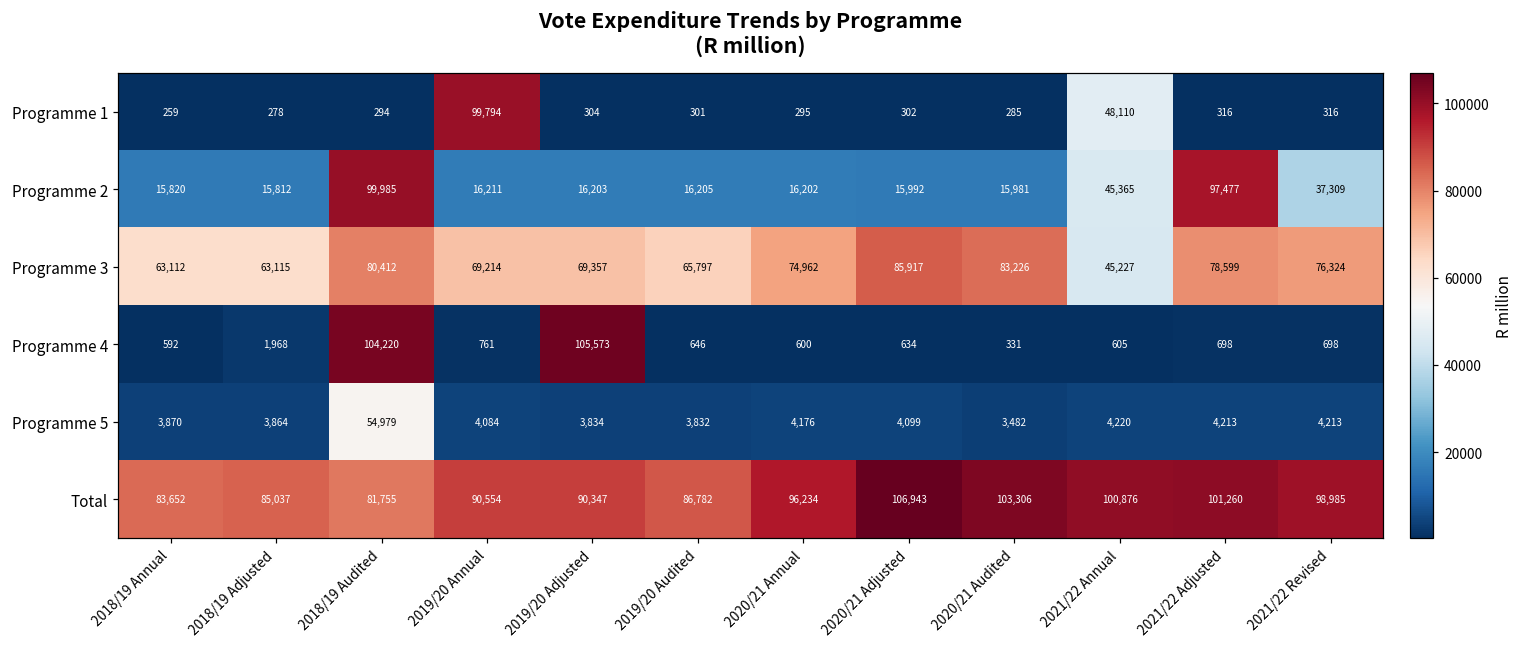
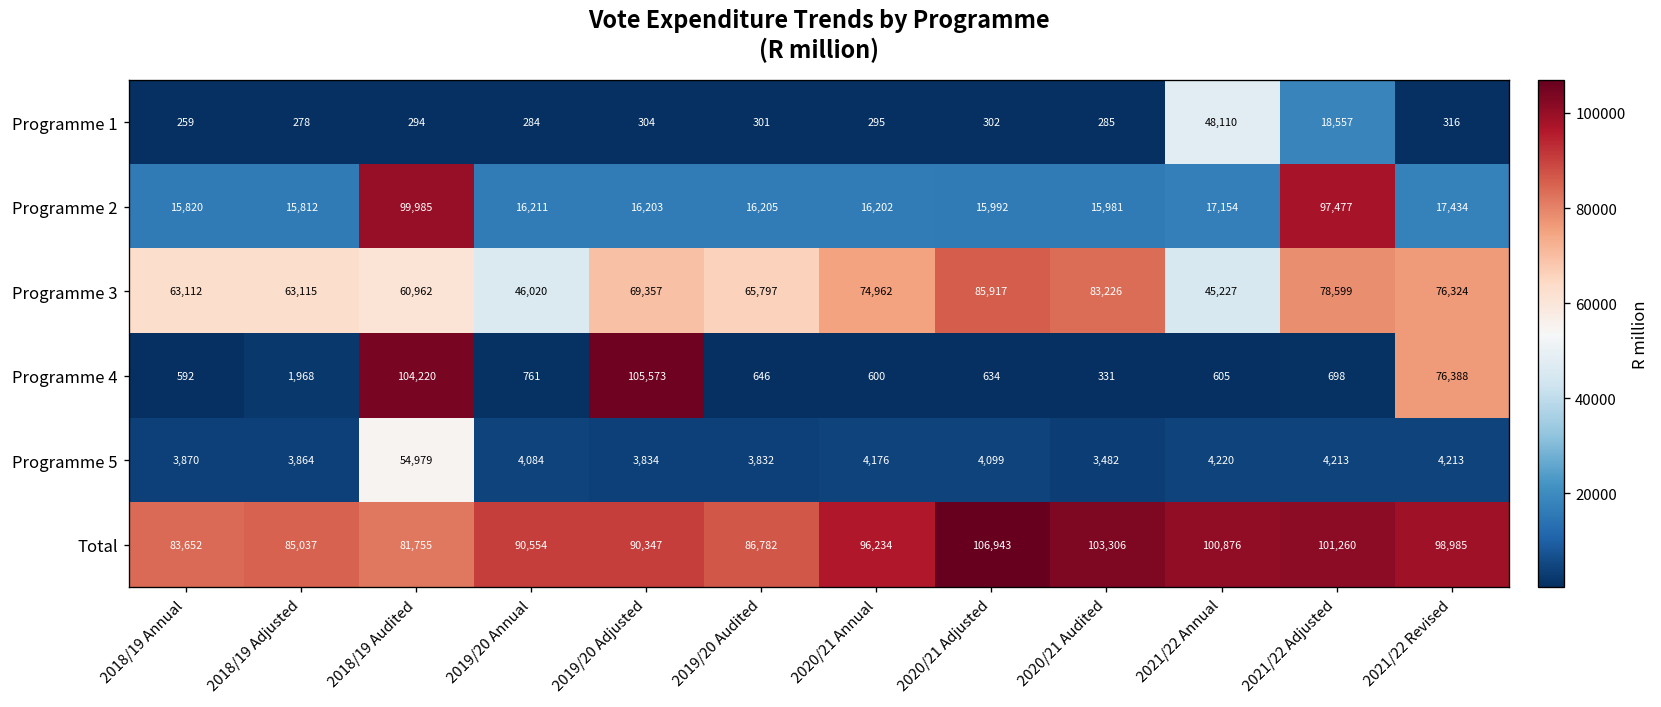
Programme 1, 2019/20 Annual: 99,794 -> 284
Programme 1, 2021/22 Adjusted: 316 -> 18,557
Programme 2, 2021/22 Annual: 45,365 -> 17,154
Programme 2, 2021/22 Revised: 37,309 -> 17,434
Programme 3, 2018/19 Audited: 80,412 -> 60,962
Programme 3, 2019/20 Annual: 69,214 -> 46,020
Programme 4, 2021/22 Revised: 698 -> 76,388
